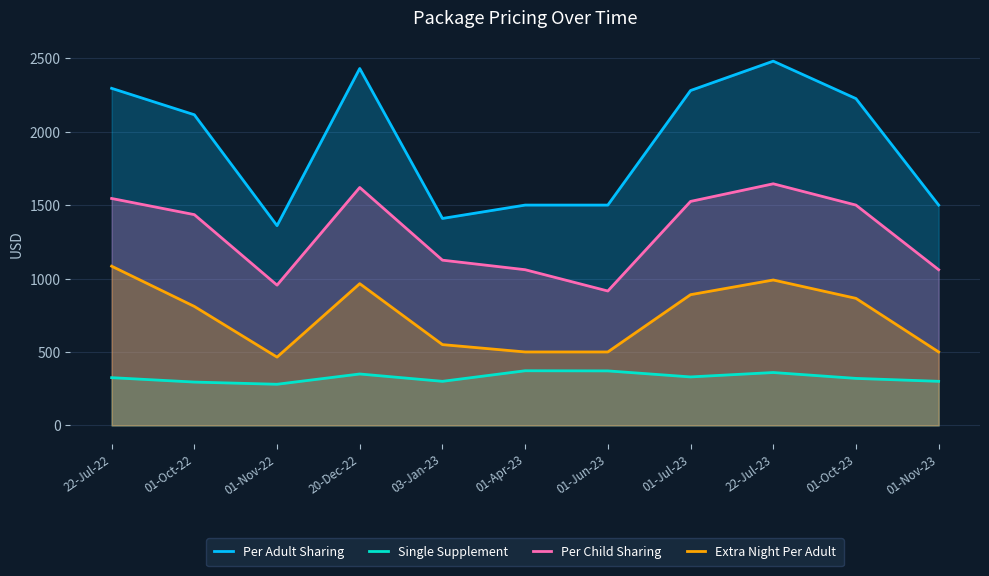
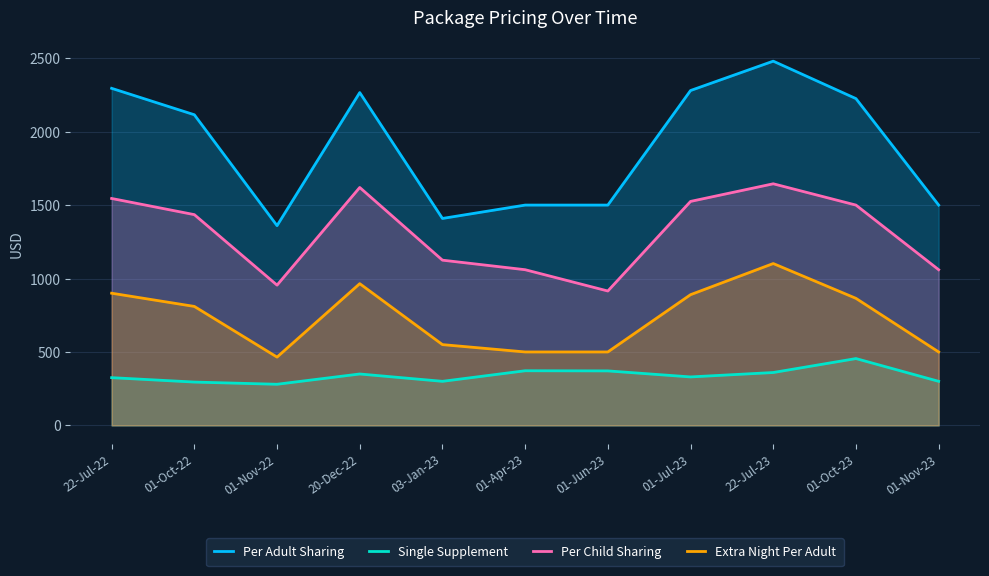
Extra Night Per Adult, 22-Jul-22: 1080 -> 900
Per Adult Sharing, 20-Dec-22: 2430 -> 2270
Extra Night Per Adult, 22-Jul-23: 990 -> 1100
Single Supplement, 01-Oct-23: 320 -> 460
